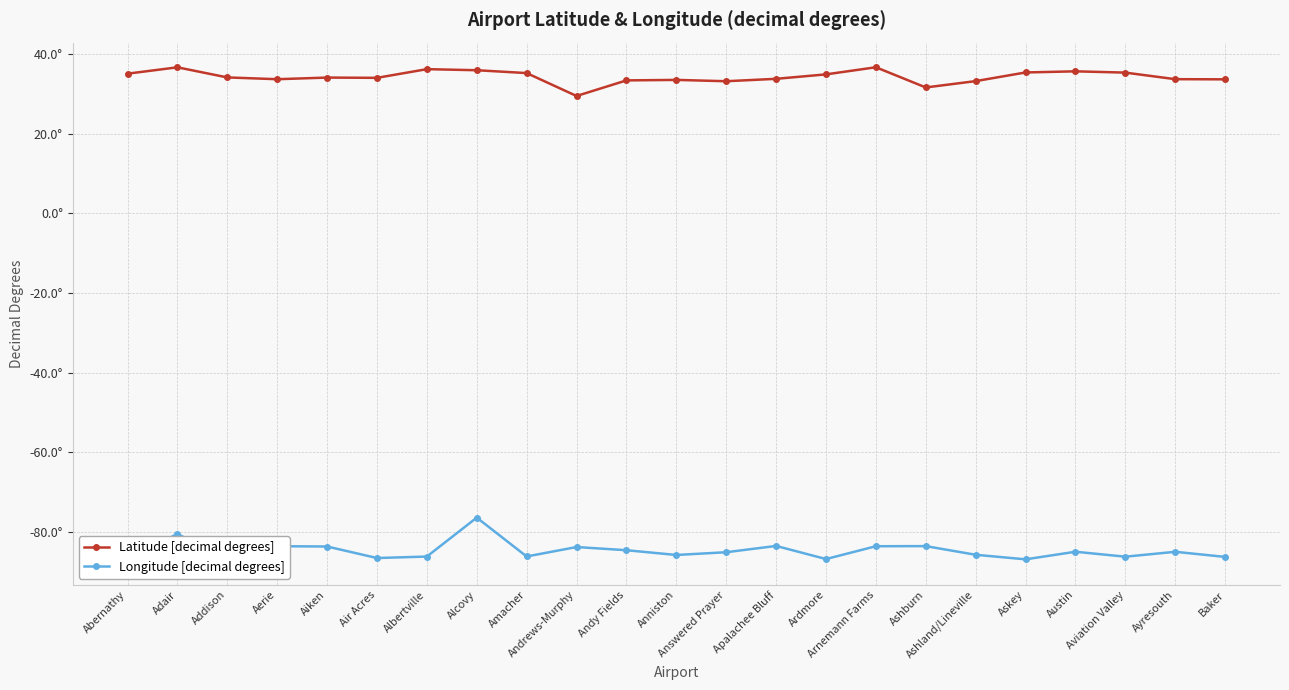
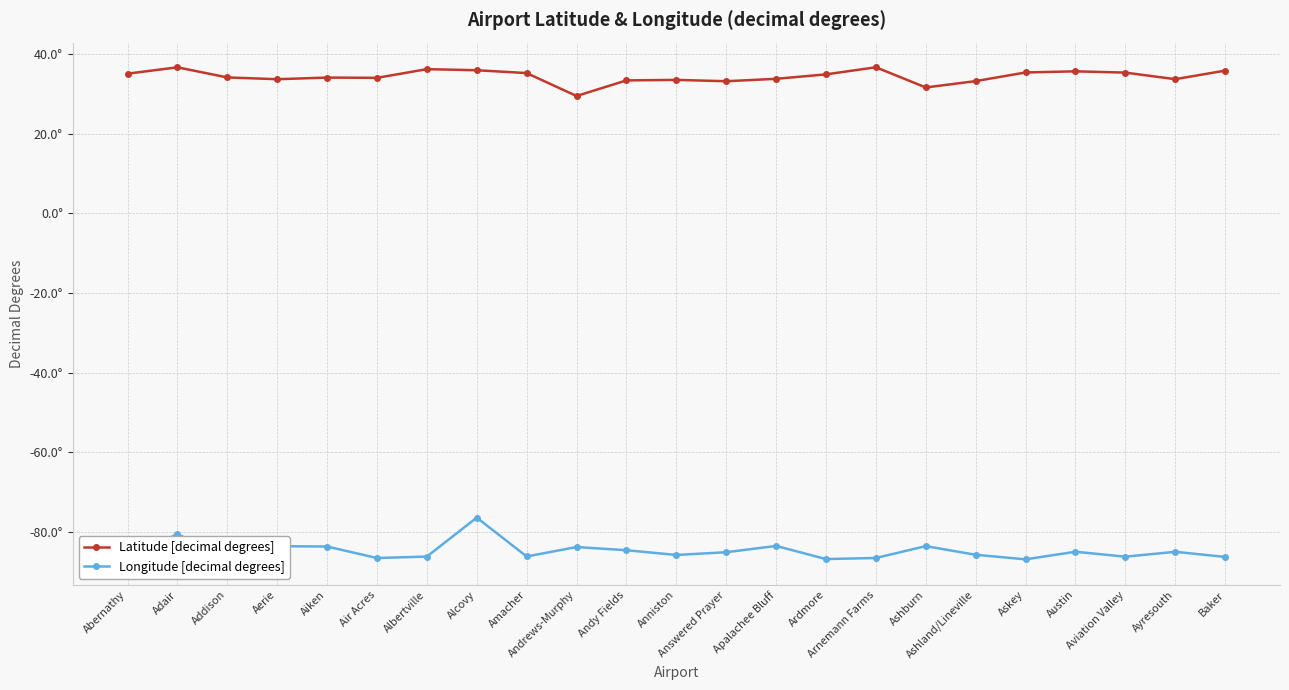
Longitude [decimal degrees], Arnemann Farms: -84° -> -87°
Latitude [decimal degrees], Baker: 34° -> 36°
